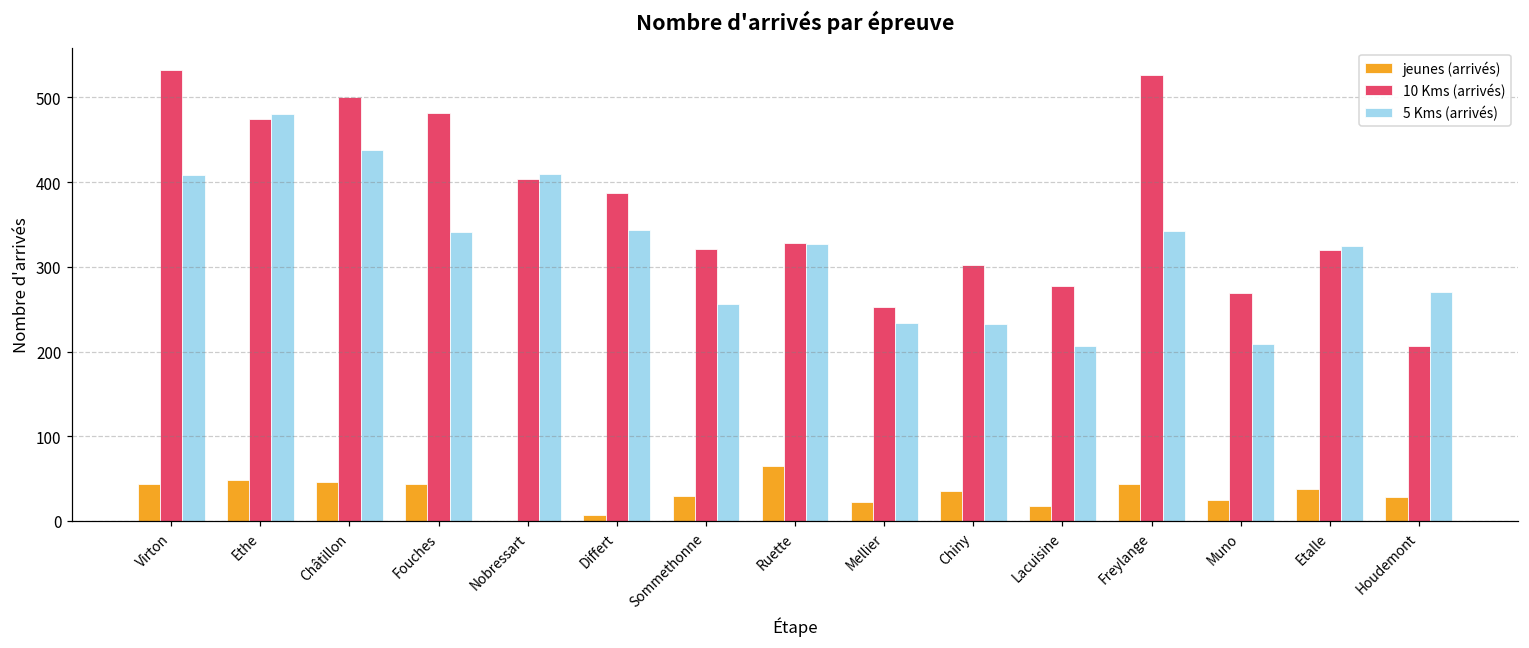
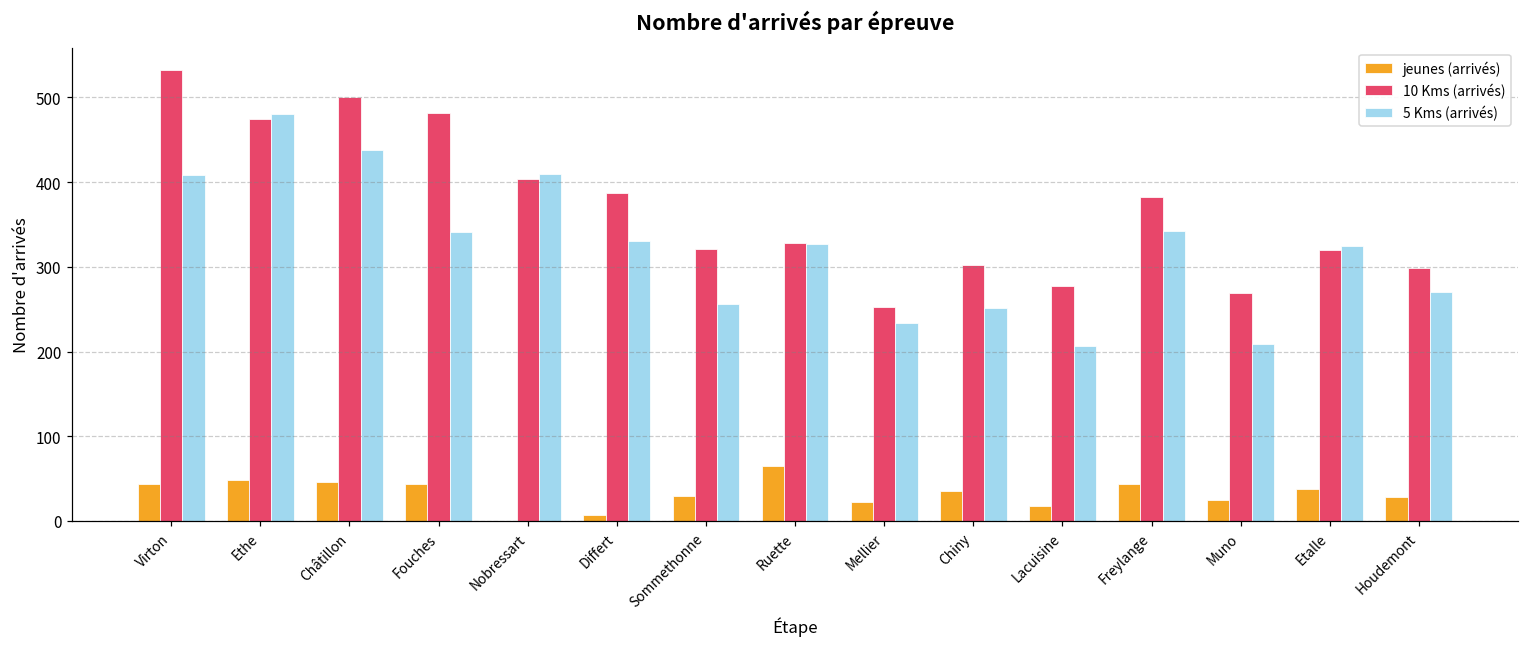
5 Kms (arrivés), Differt: 340 -> 330
5 Kms (arrivés), Chiny: 230 -> 250
10 Kms (arrivés), Freylange: 530 -> 380
10 Kms (arrivés), Houdemont: 210 -> 300
